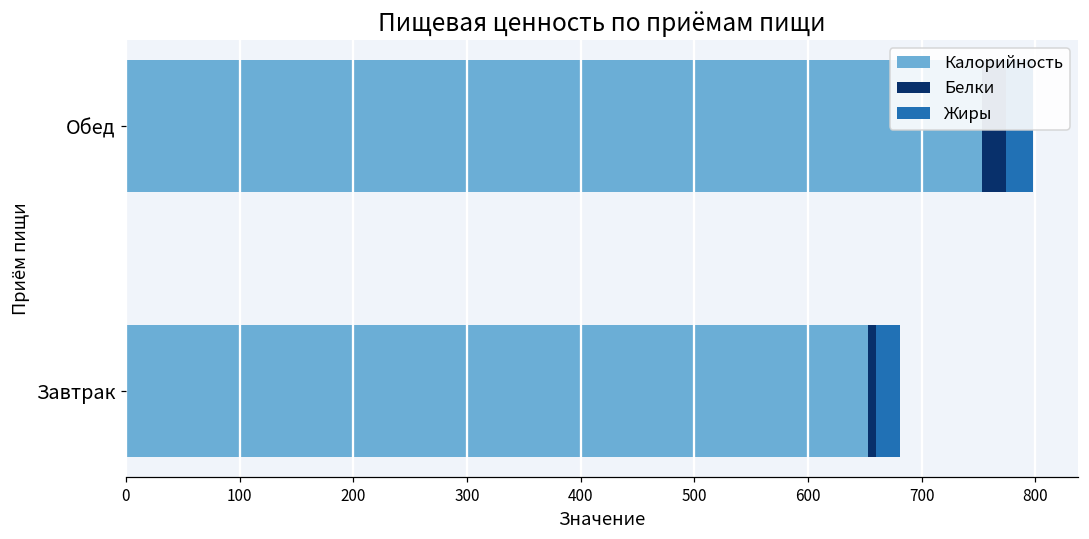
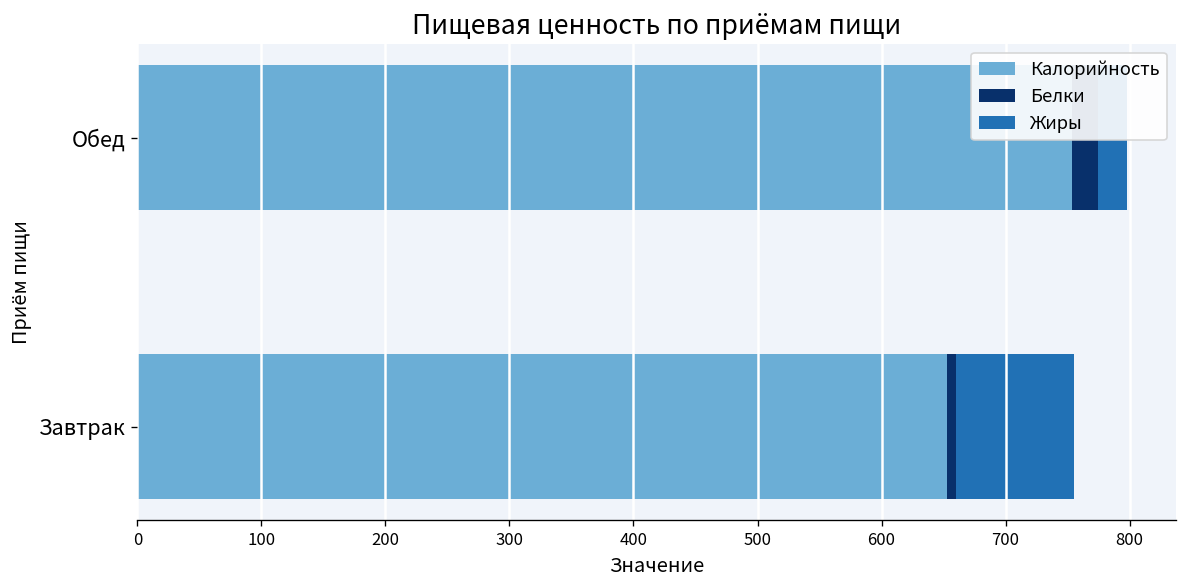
Жиры, Завтрак: 20 -> 95
